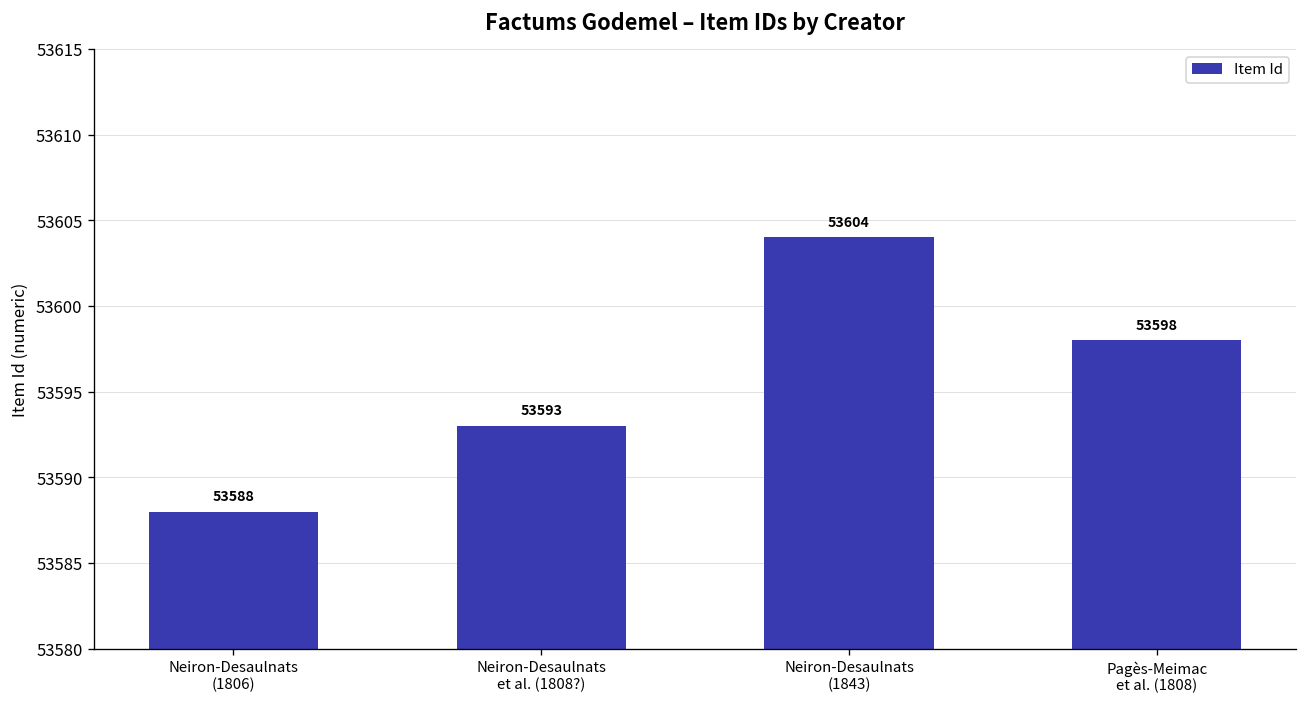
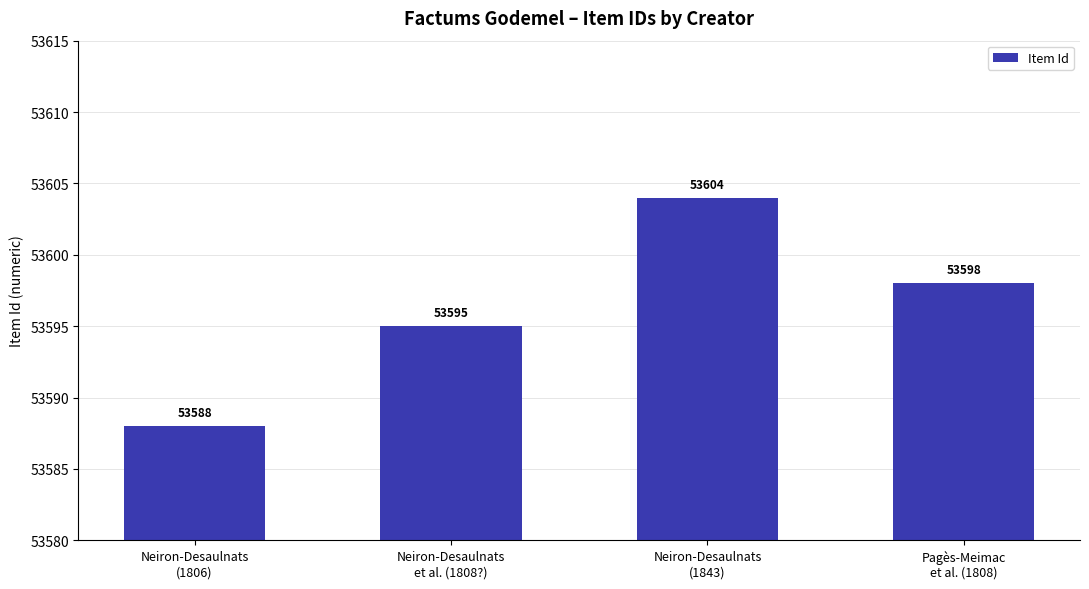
Neiron-Desaulnats et al. (1808?): 53593 -> 53595
